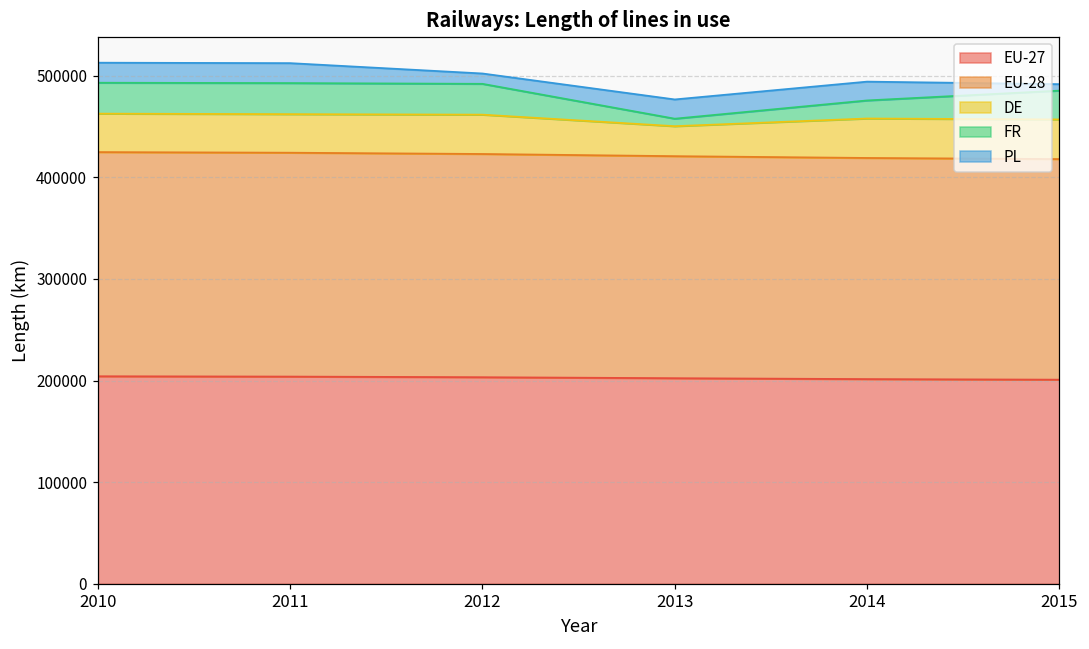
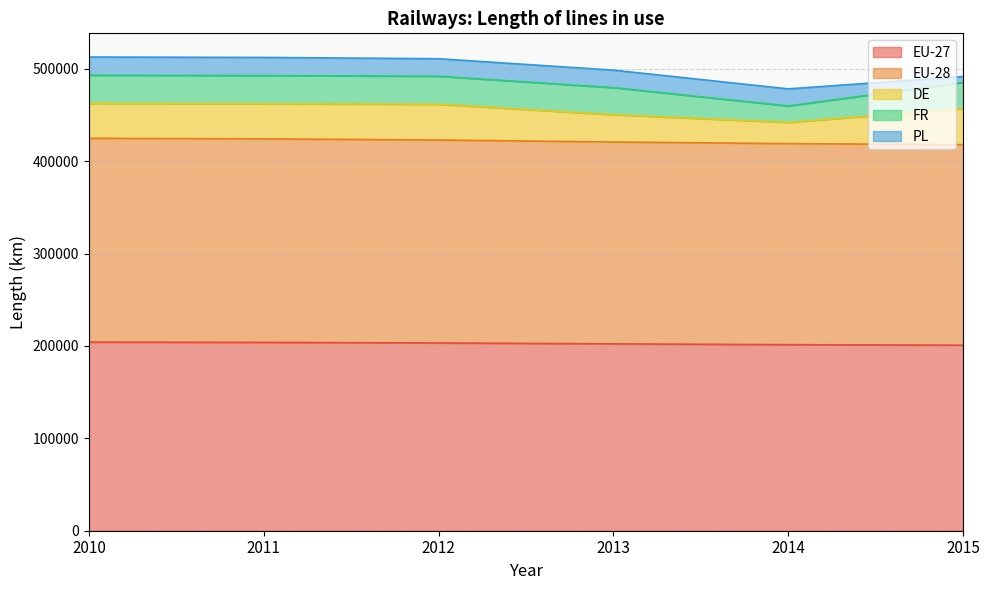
PL, 2012: 10000 -> 20000
FR, 2013: 10000 -> 30000
DE, 2014: 40000 -> 20000
